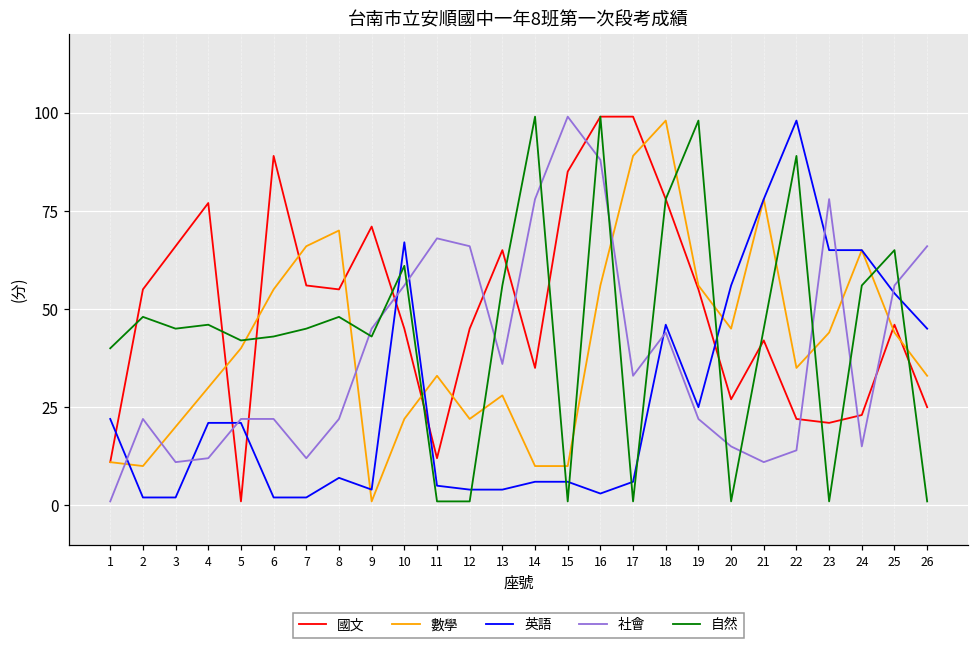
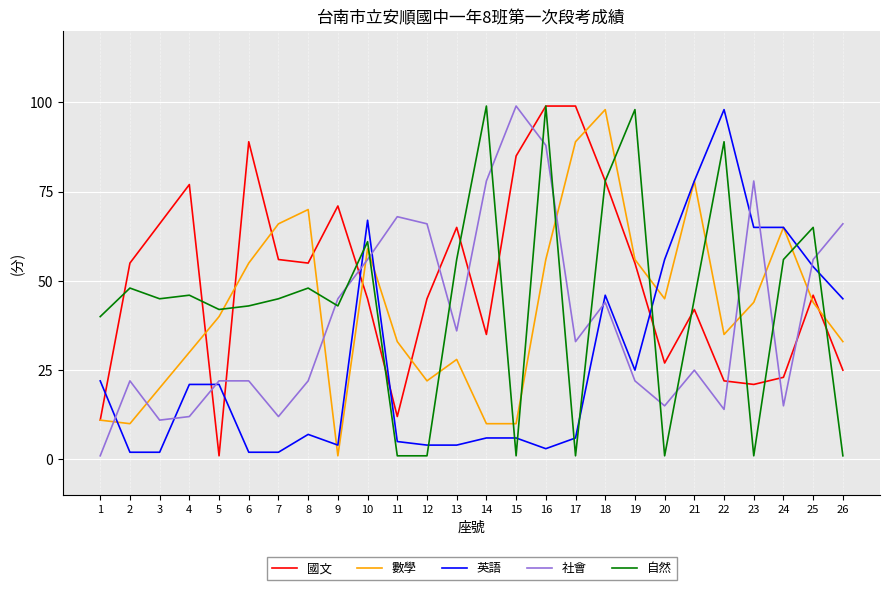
數學, 10: 22 -> 59
社會, 21: 11 -> 25
